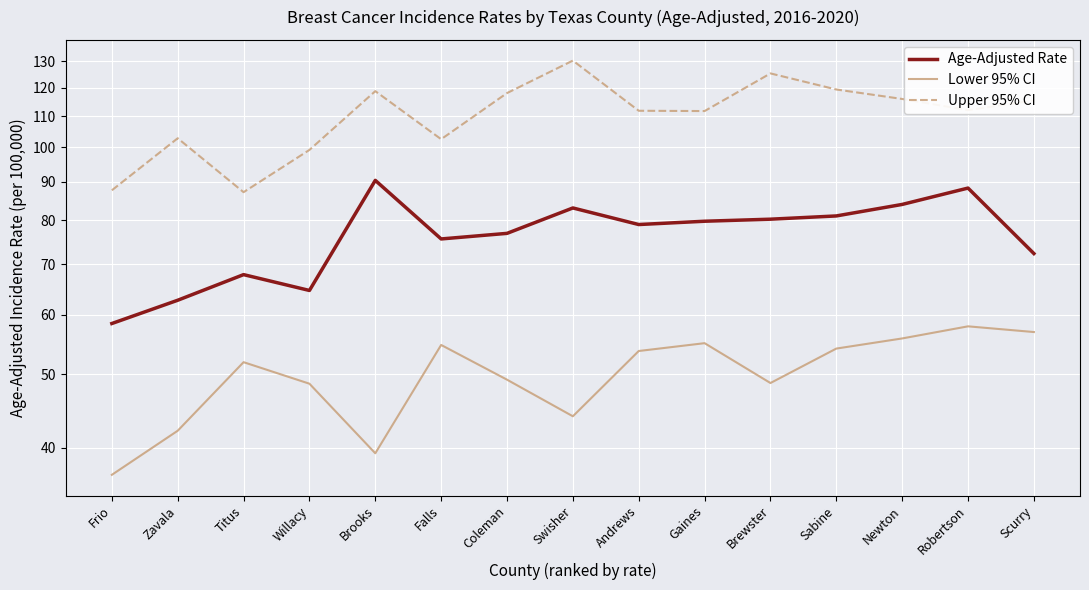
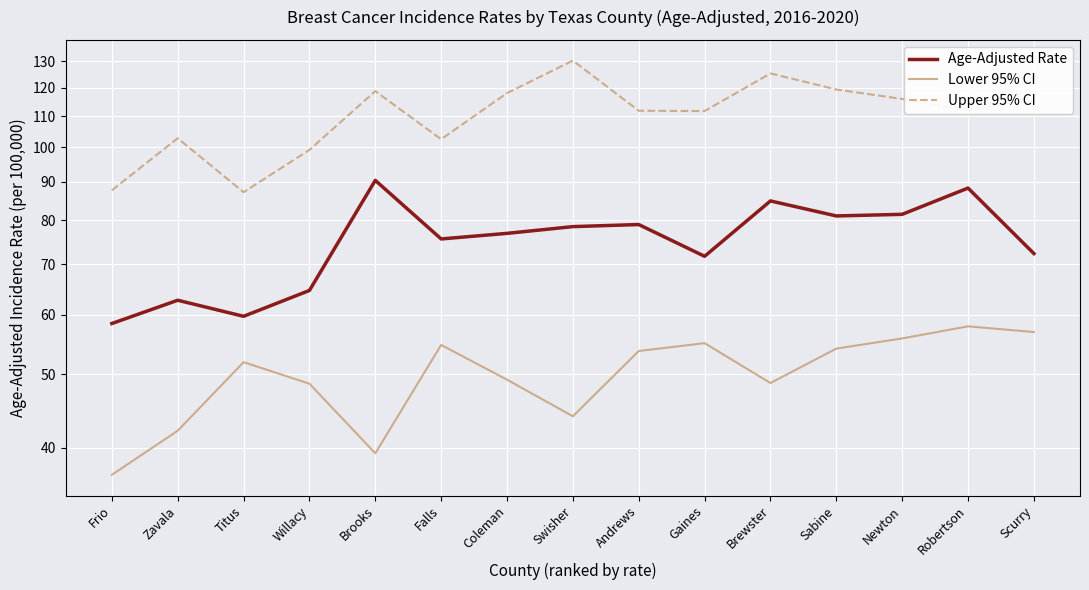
Age-Adjusted Rate, Titus: 68 -> 60
Age-Adjusted Rate, Swisher: 83 -> 79
Age-Adjusted Rate, Gaines: 80 -> 72
Age-Adjusted Rate, Brewster: 80 -> 85
Age-Adjusted Rate, Newton: 84 -> 82
